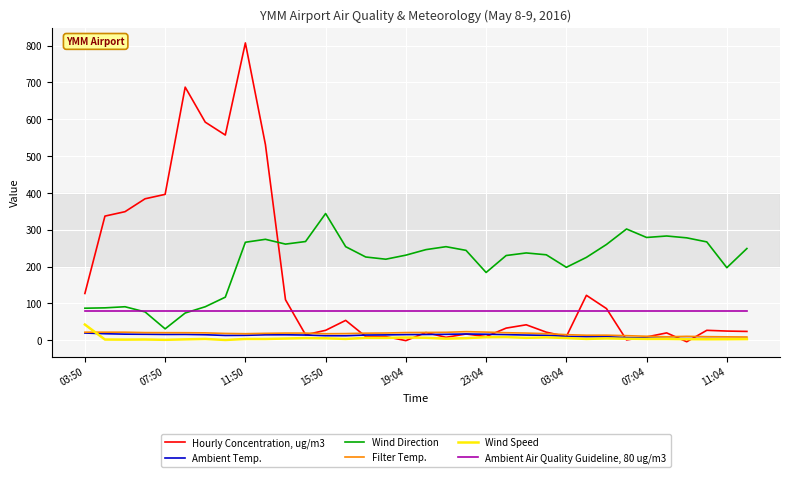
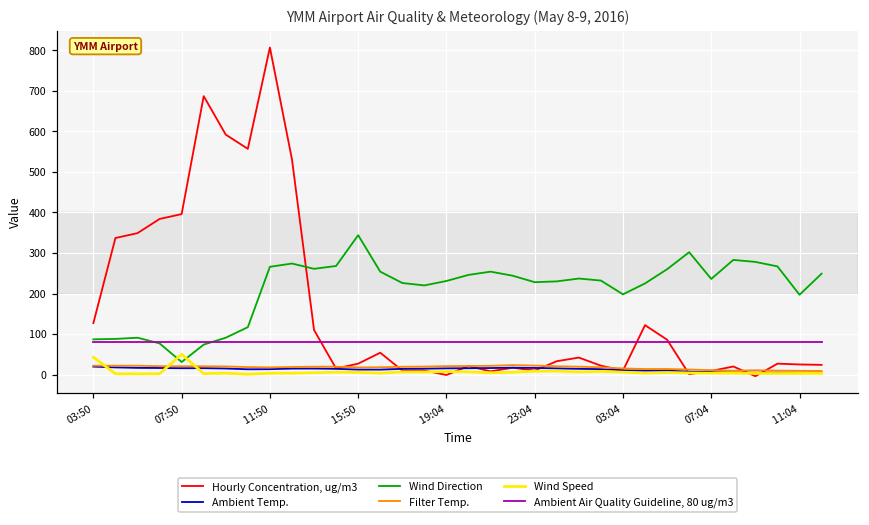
Wind Speed, 07:50: 0 -> 50
Wind Direction, 23:04: 180 -> 230
Wind Direction, 07:04: 280 -> 240
